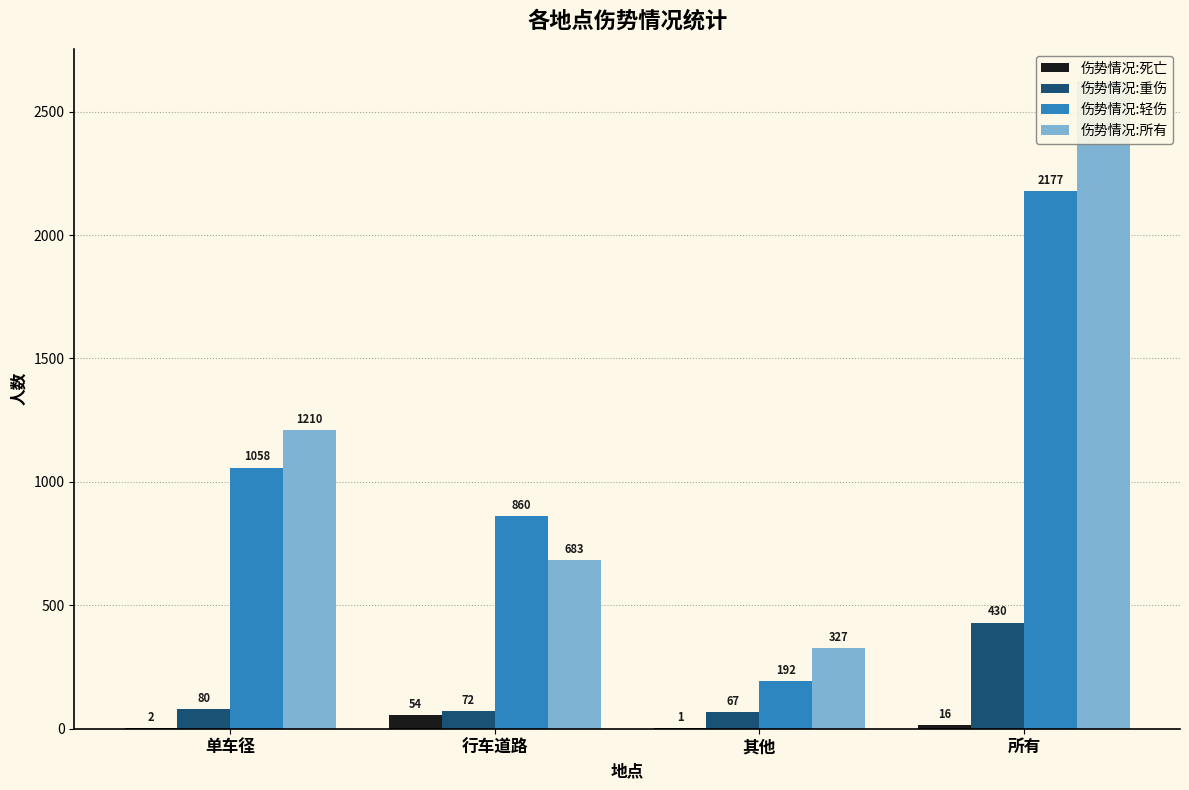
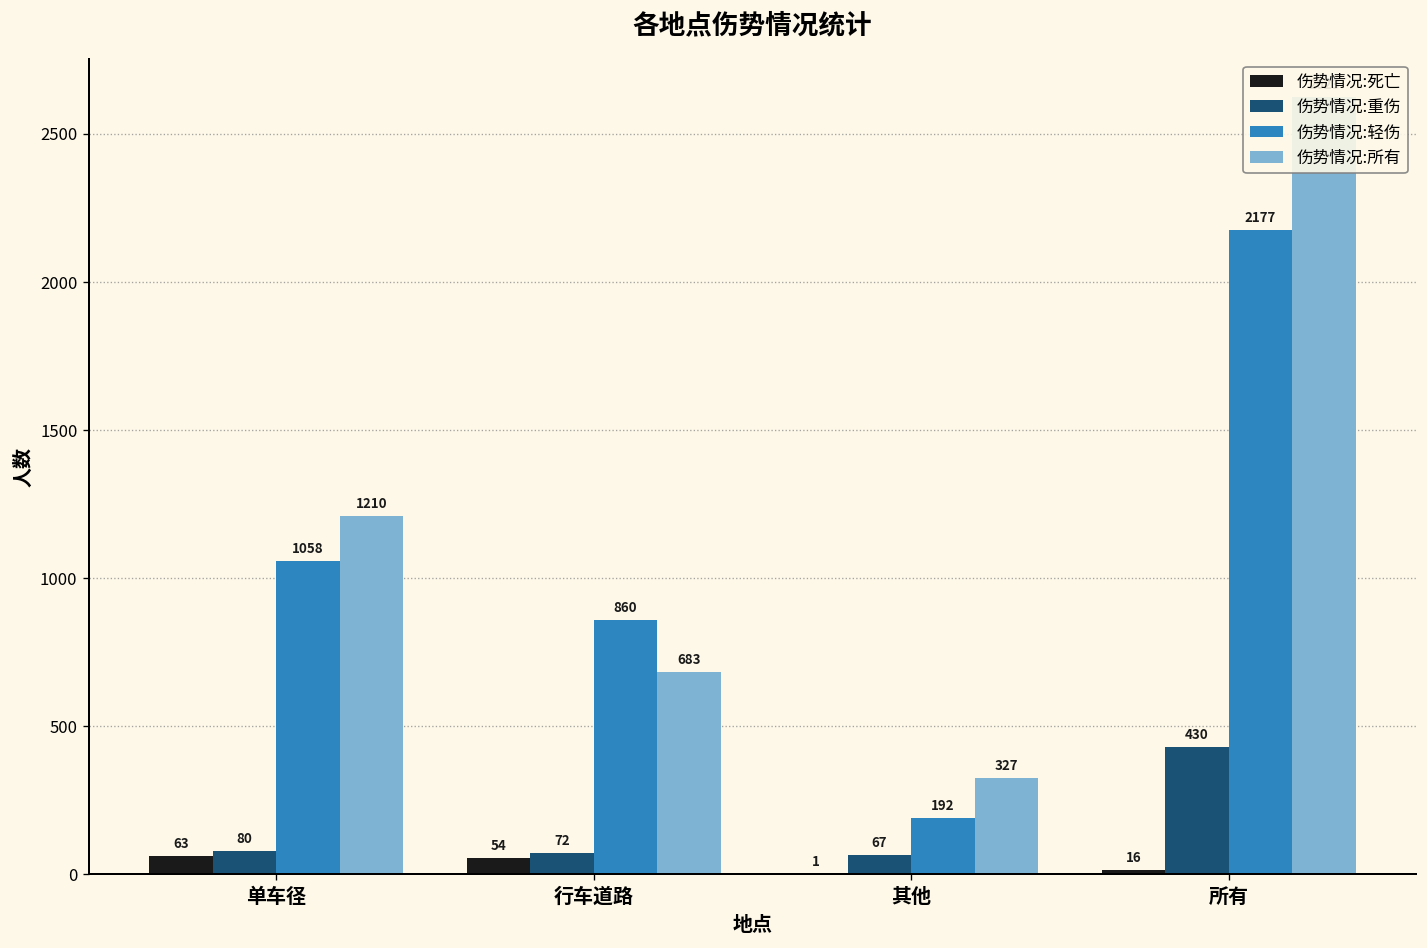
伤势情况:死亡, 单车径: 2 -> 63
